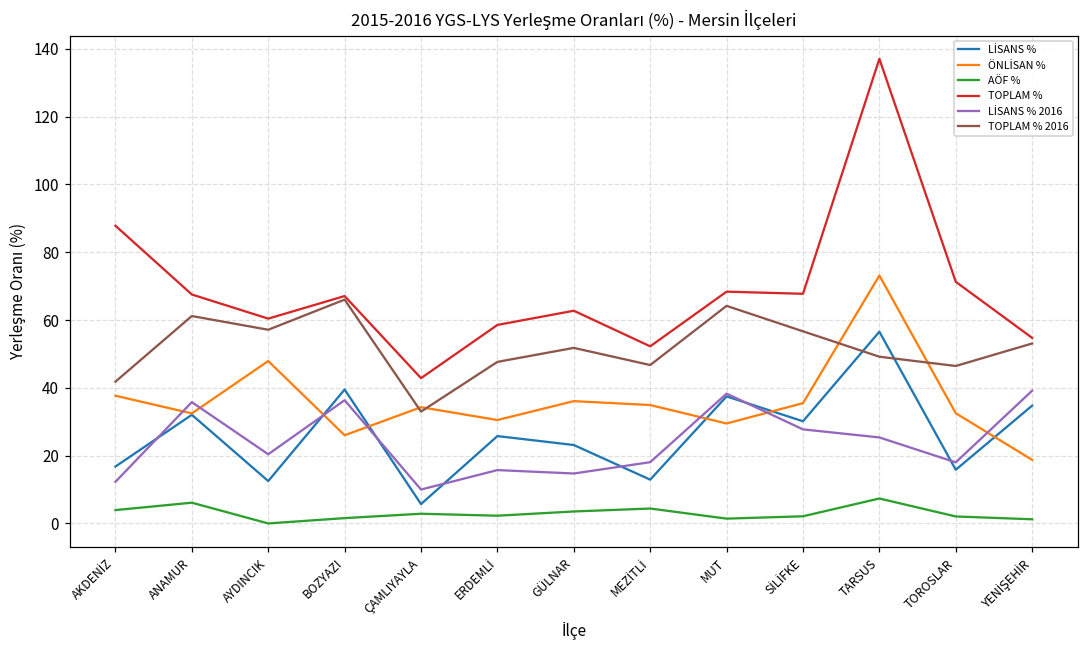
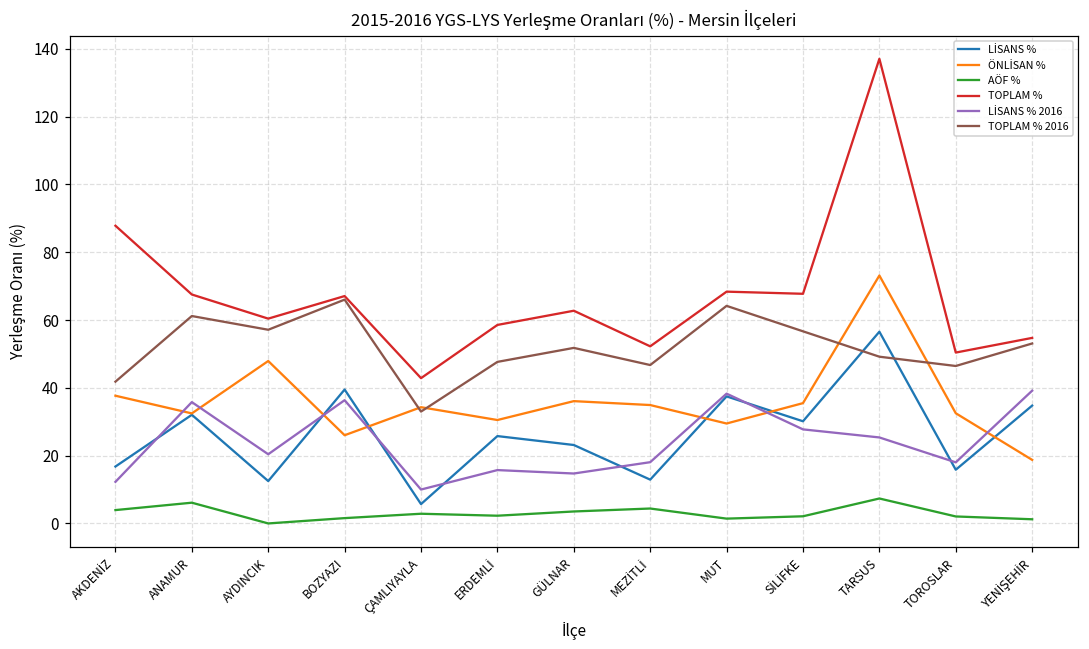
TOPLAM %, TOROSLAR: 71 -> 50
